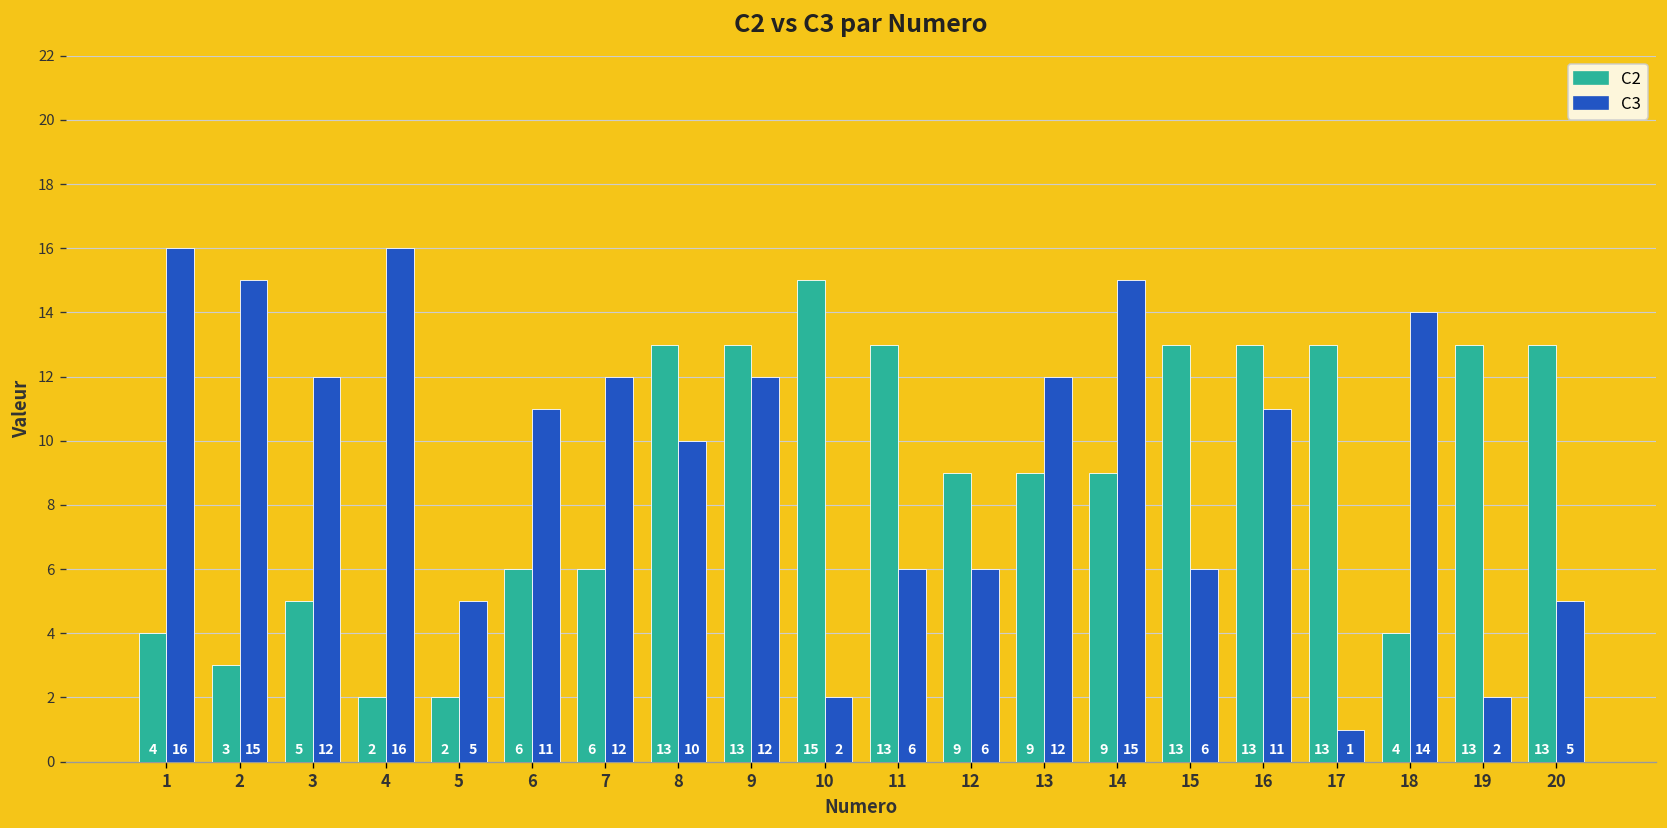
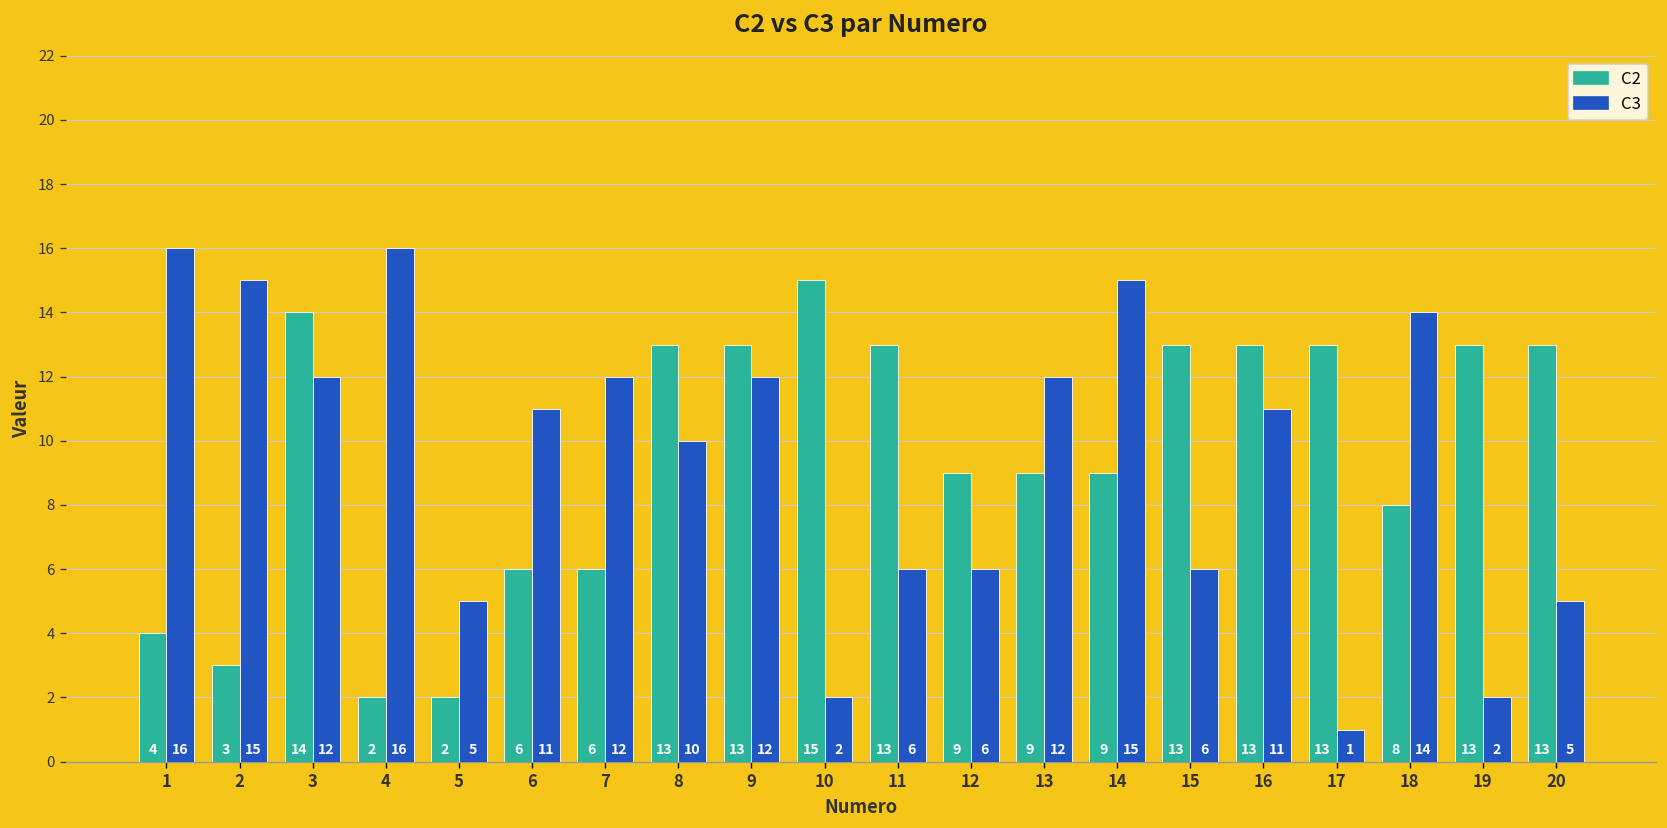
C2, 3: 5 -> 14
C2, 18: 4 -> 8
